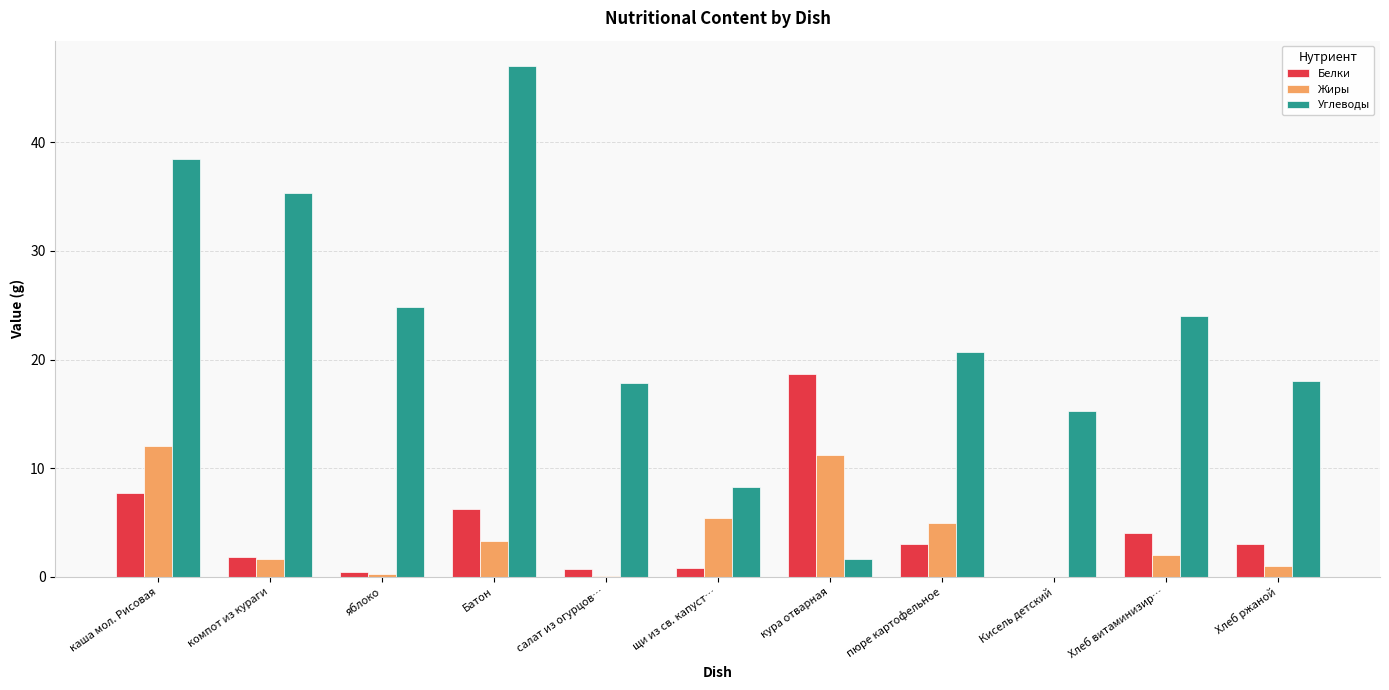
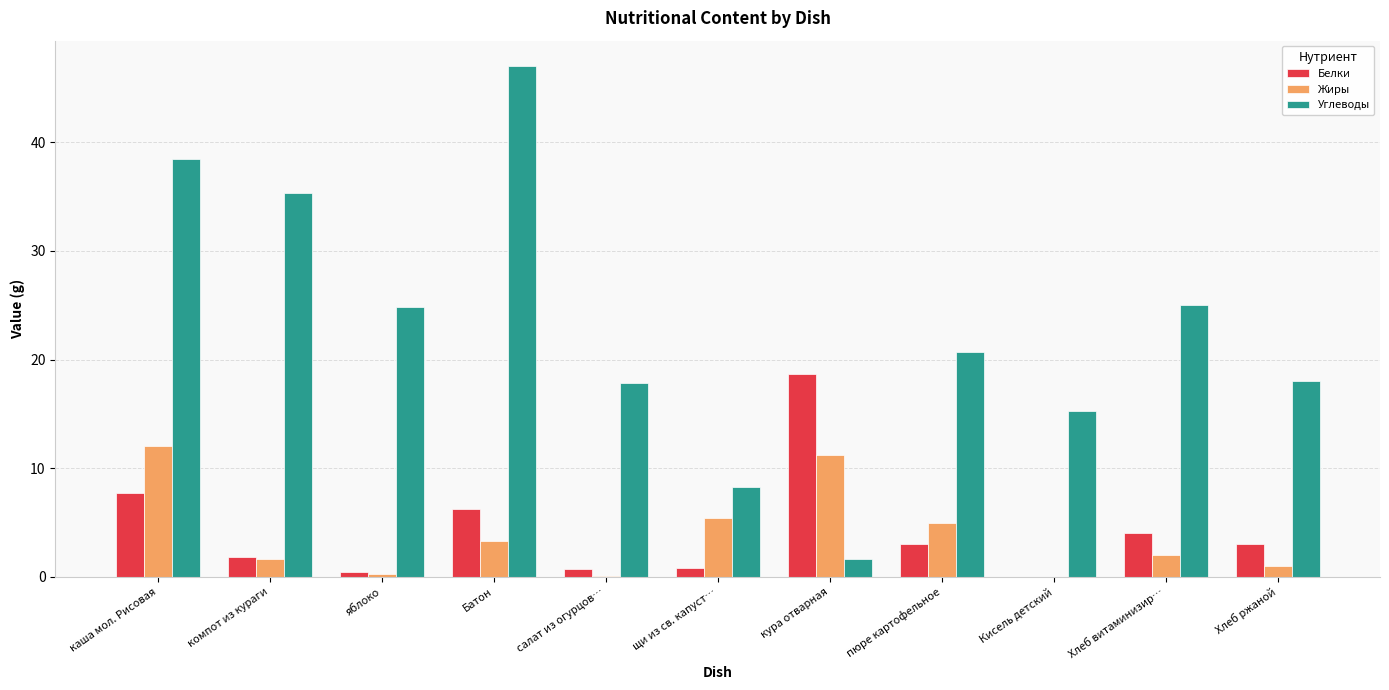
Углеводы, Хлеб витаминизир…: 24 -> 25
